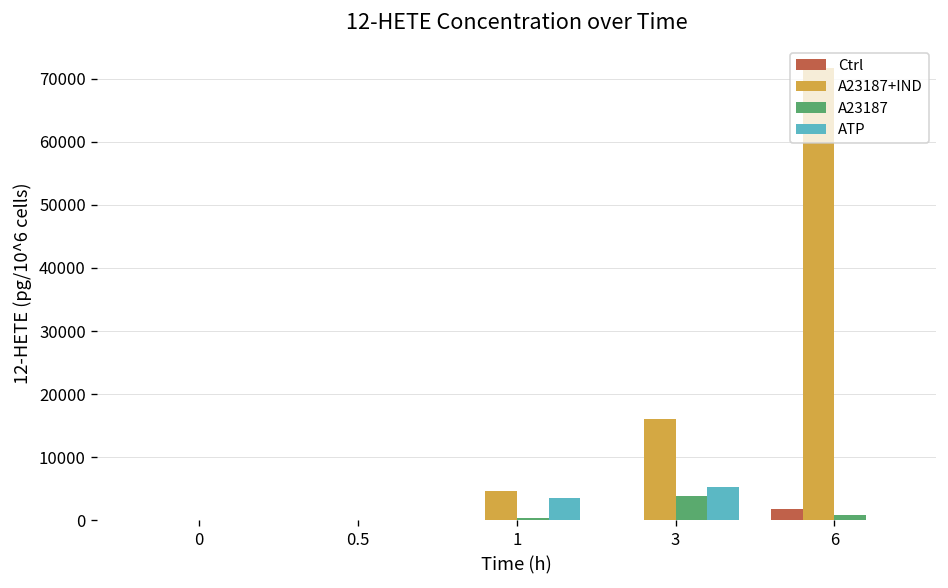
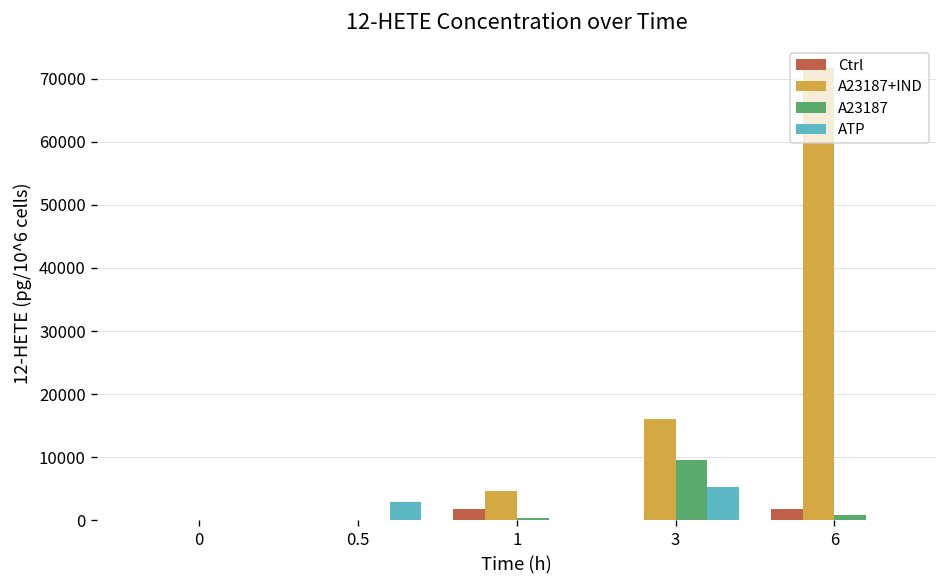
ATP, 0.5: 0 -> 3000
Ctrl, 1: 0 -> 2000
ATP, 1: 4000 -> 0
A23187, 3: 4000 -> 10000
